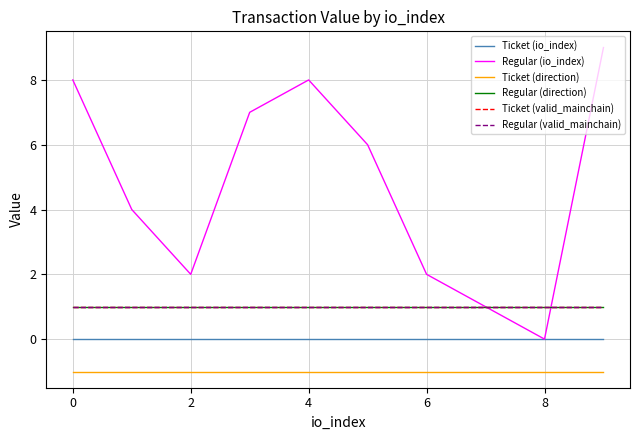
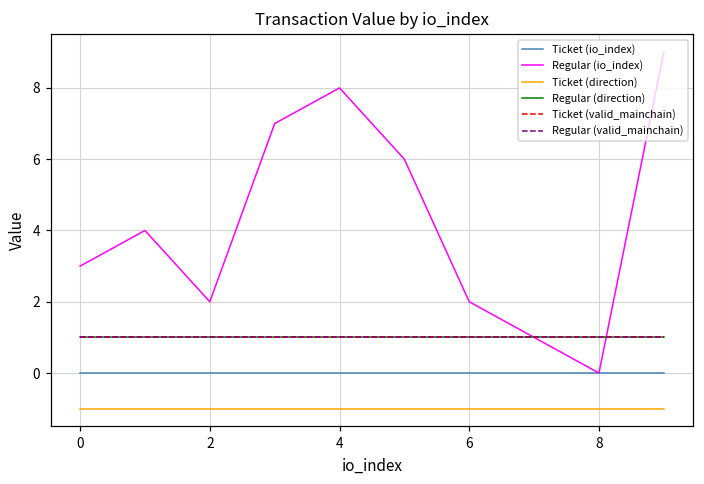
Regular (io_index), 0: 8 -> 3
